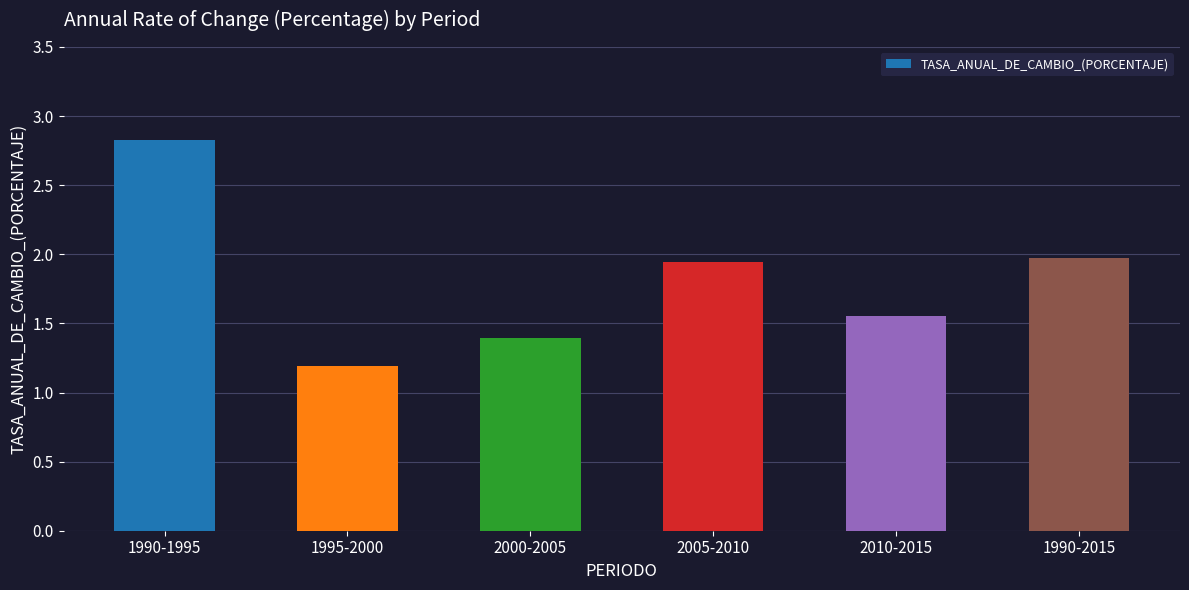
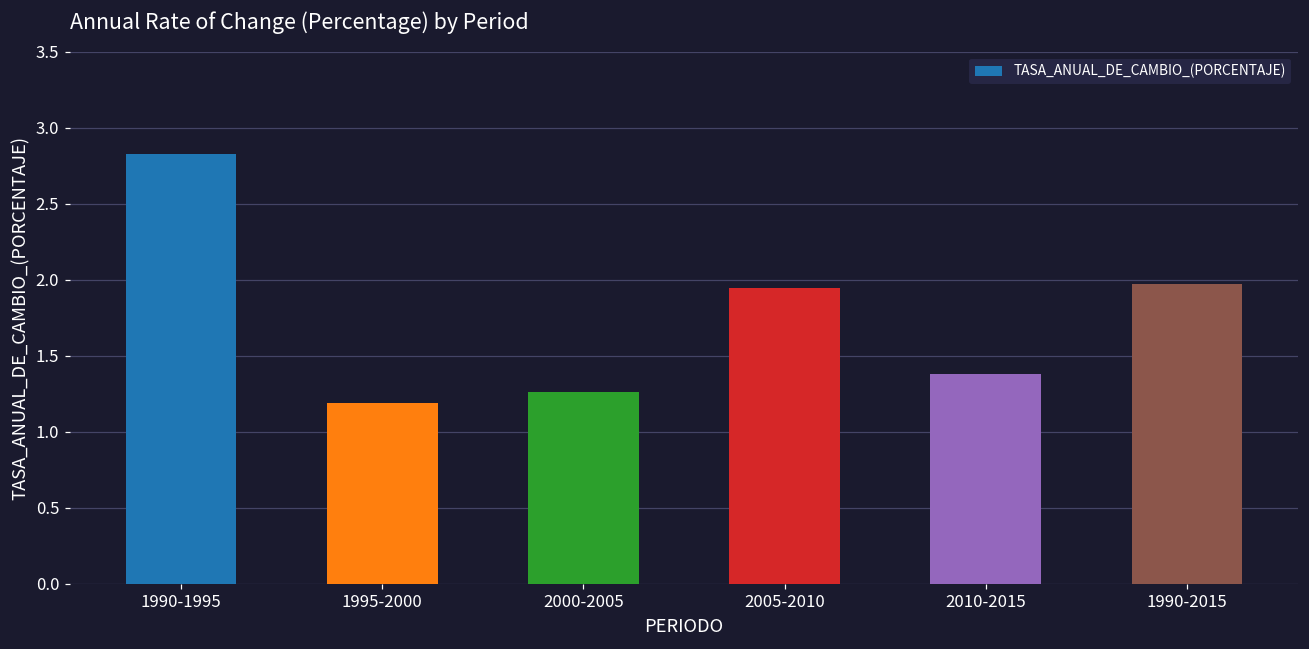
2000-2005: 1.39 -> 1.26
2010-2015: 1.55 -> 1.38
